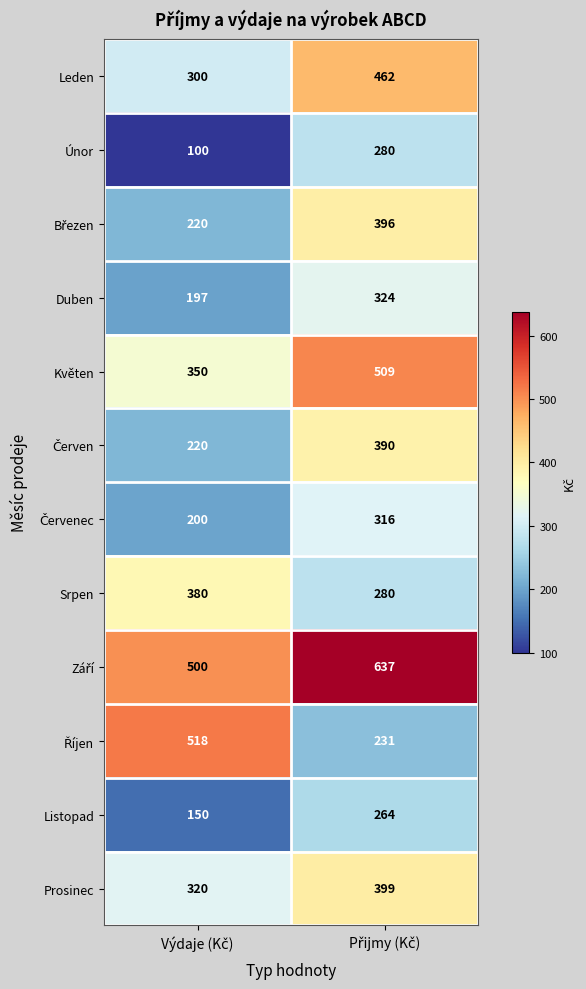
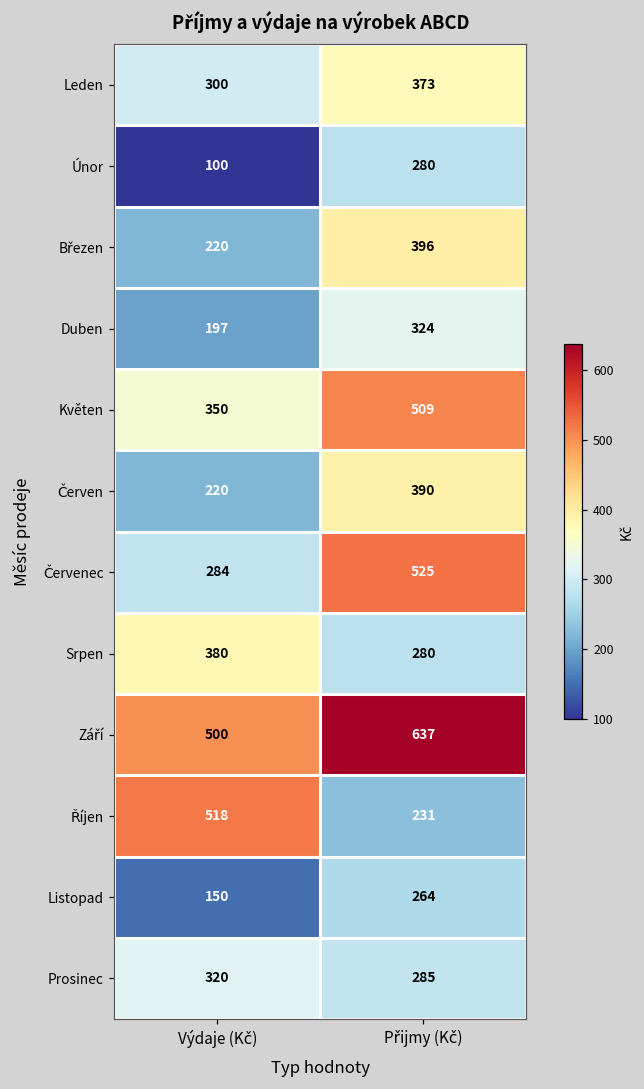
Leden, Přijmy (Kč): 462 -> 373
Červenec, Výdaje (Kč): 200 -> 284
Červenec, Přijmy (Kč): 316 -> 525
Prosinec, Přijmy (Kč): 399 -> 285
